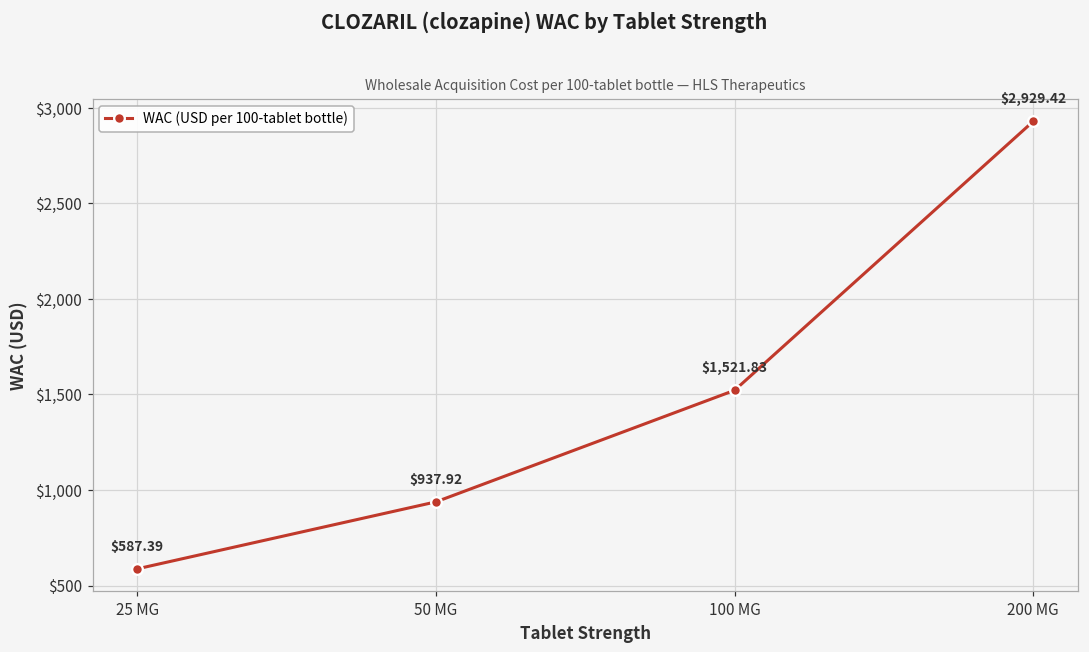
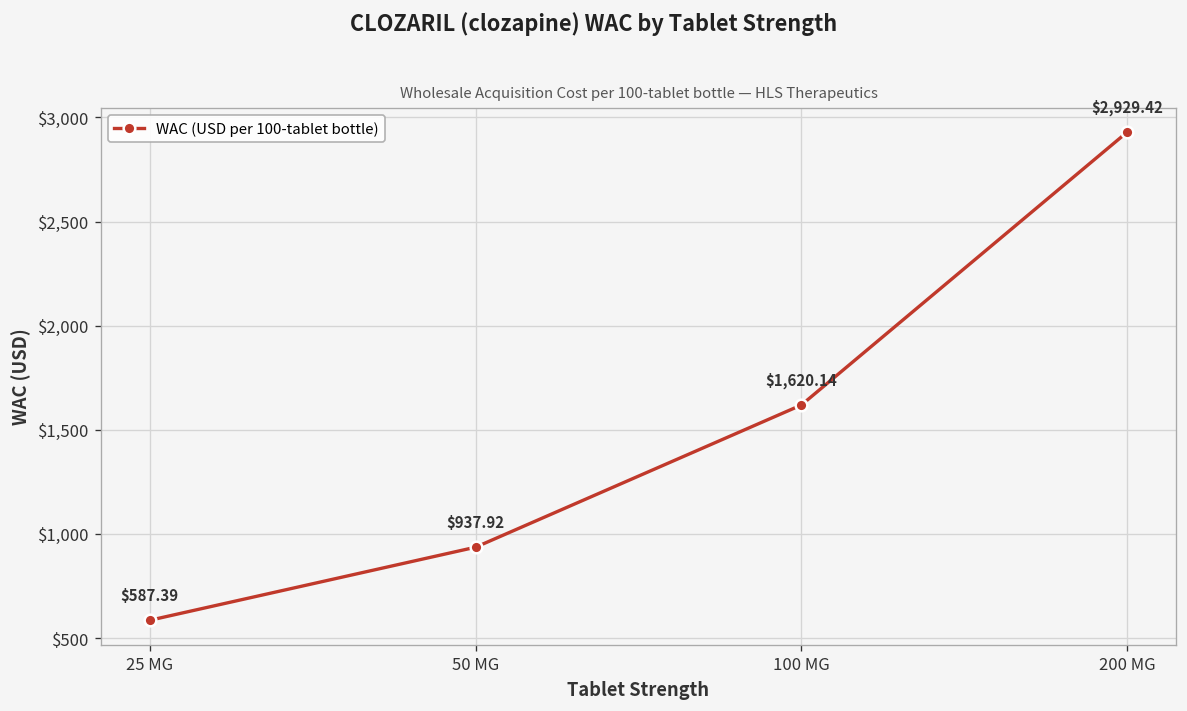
100 MG: $1,521.83 -> $1,620.14
